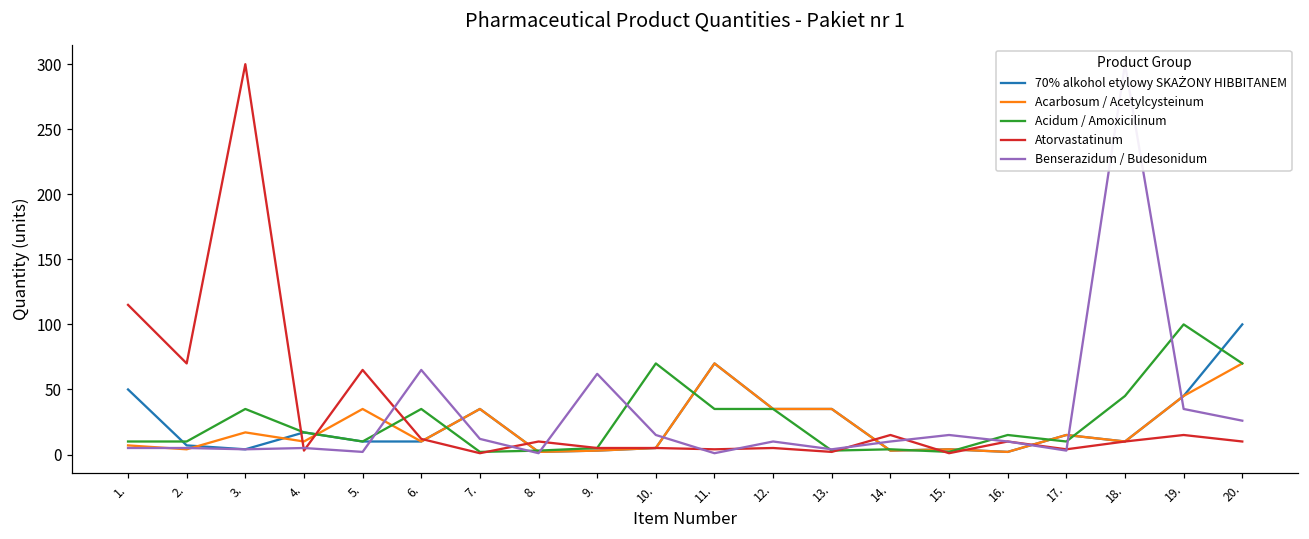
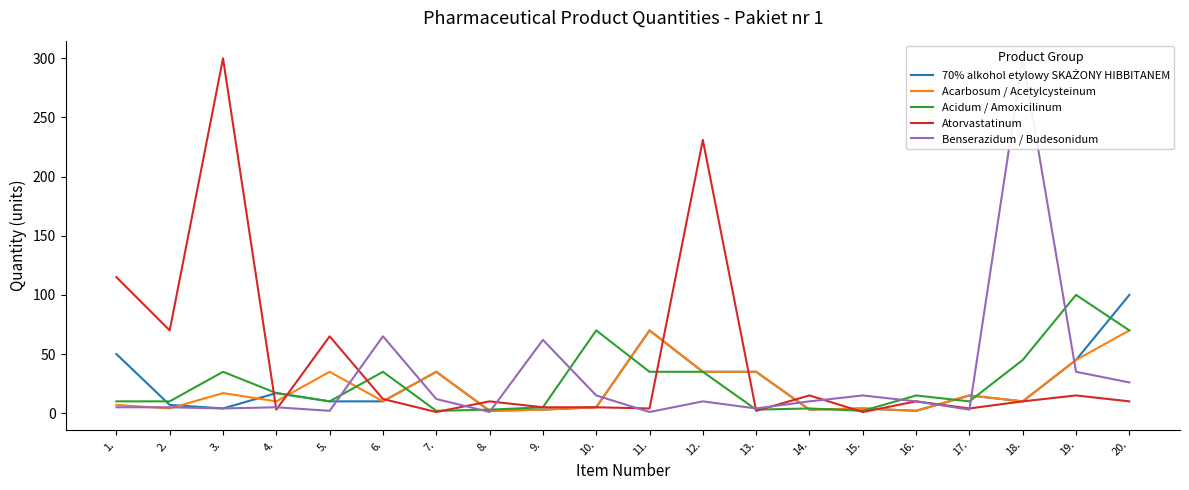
Atorvastatinum, 12.: 5 -> 231
